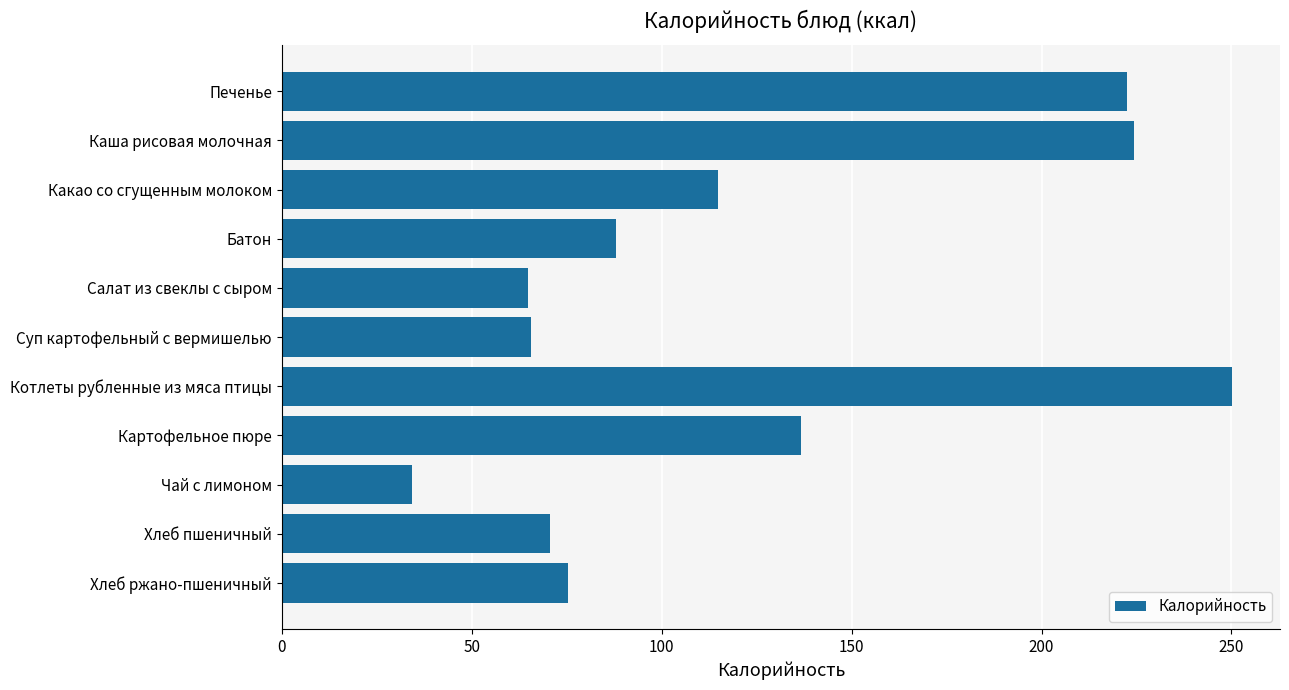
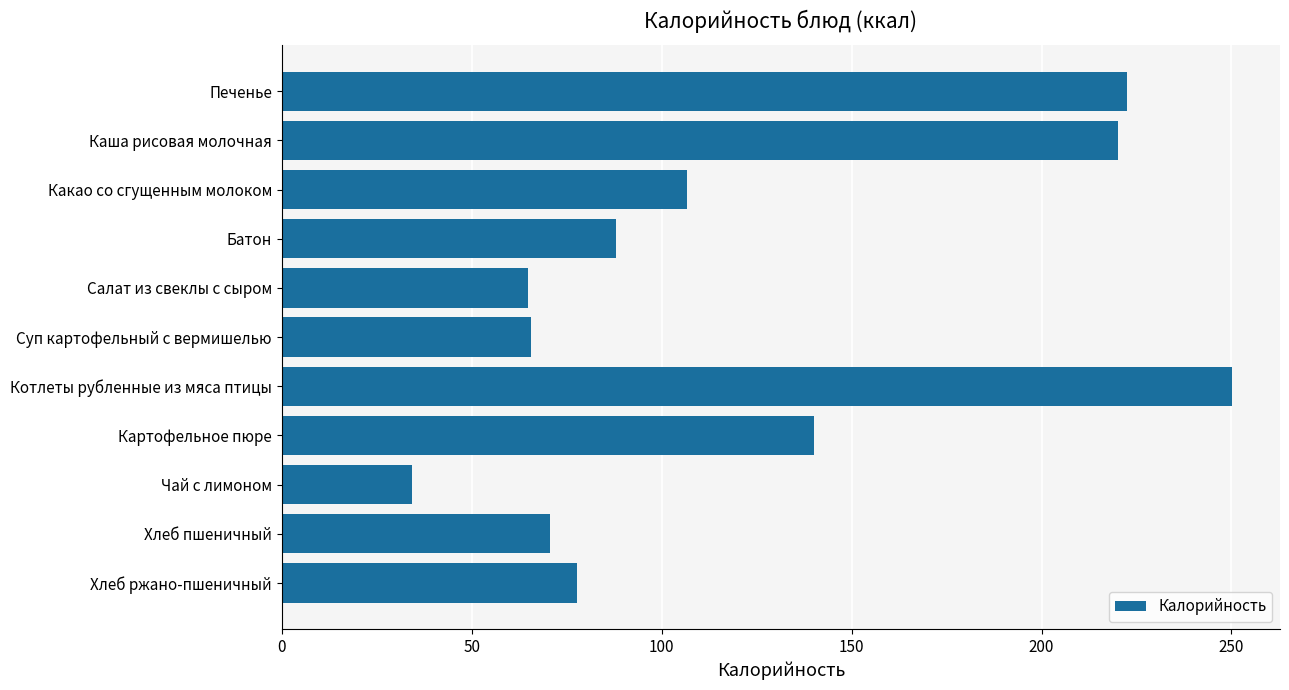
Каша рисовая молочная: 224 -> 220
Какао со сгущенным молоком: 115 -> 107
Картофельное пюре: 137 -> 140
Хлеб ржано-пшеничный: 75 -> 78
